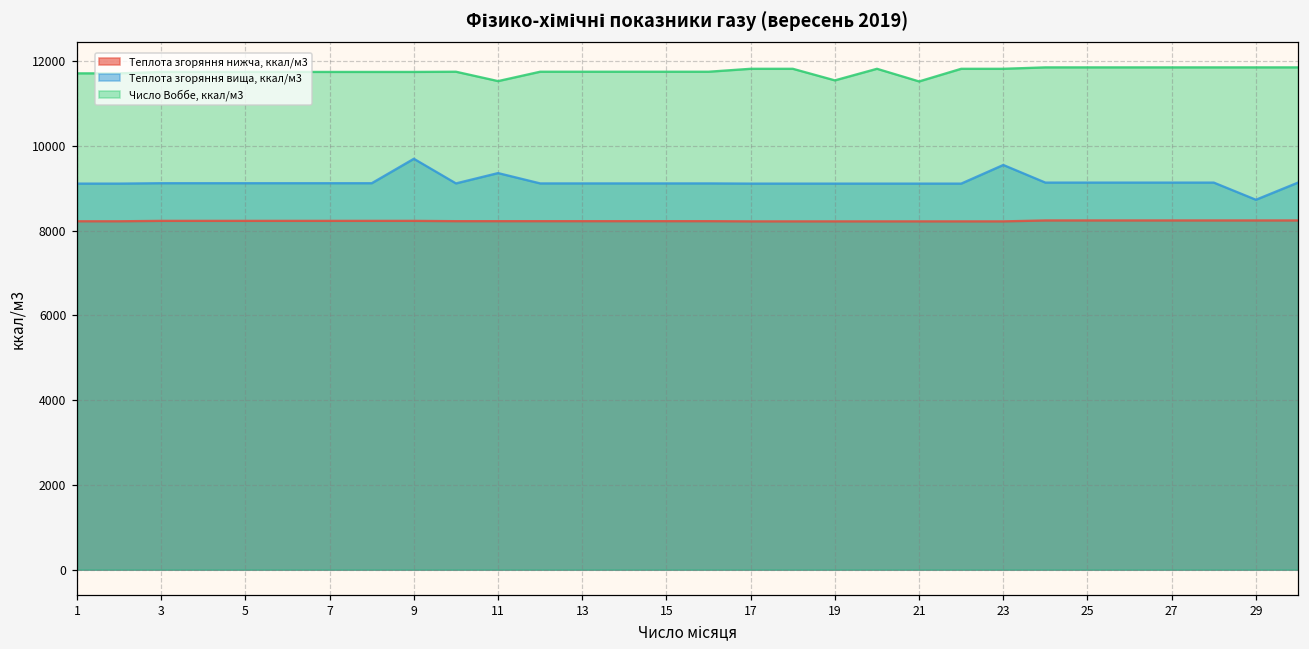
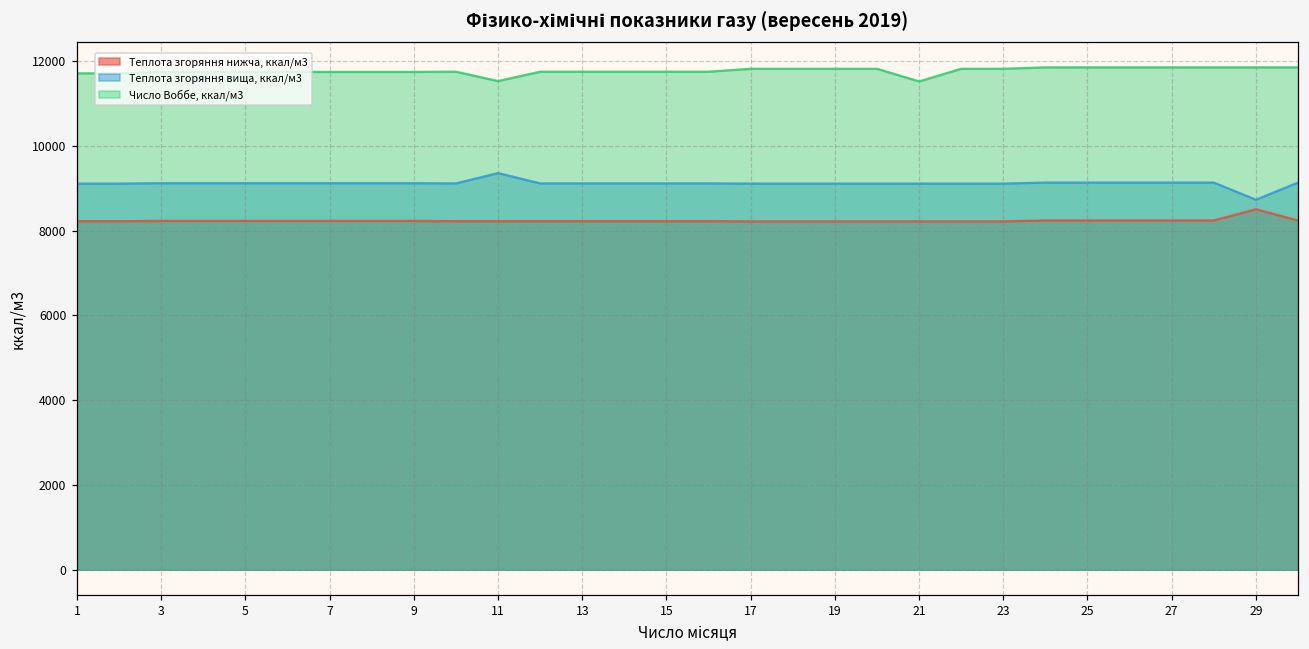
Теплота згоряння вища, ккал/м3, 9: 9700 -> 9100
Число Воббе, ккал/м3, 19: 11500 -> 11800
Теплота згоряння вища, ккал/м3, 23: 9500 -> 9100
Теплота згоряння нижча, ккал/м3, 29: 8200 -> 8500
